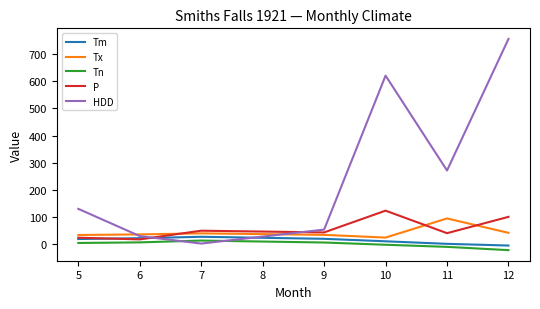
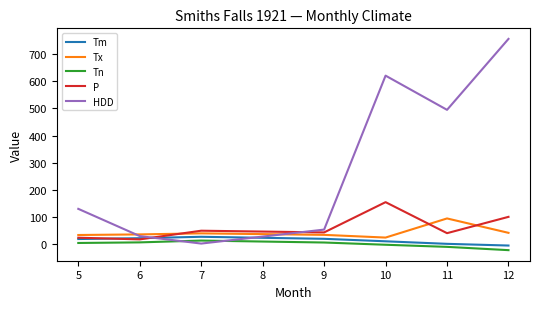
P, 10: 120 -> 150
HDD, 11: 270 -> 500
